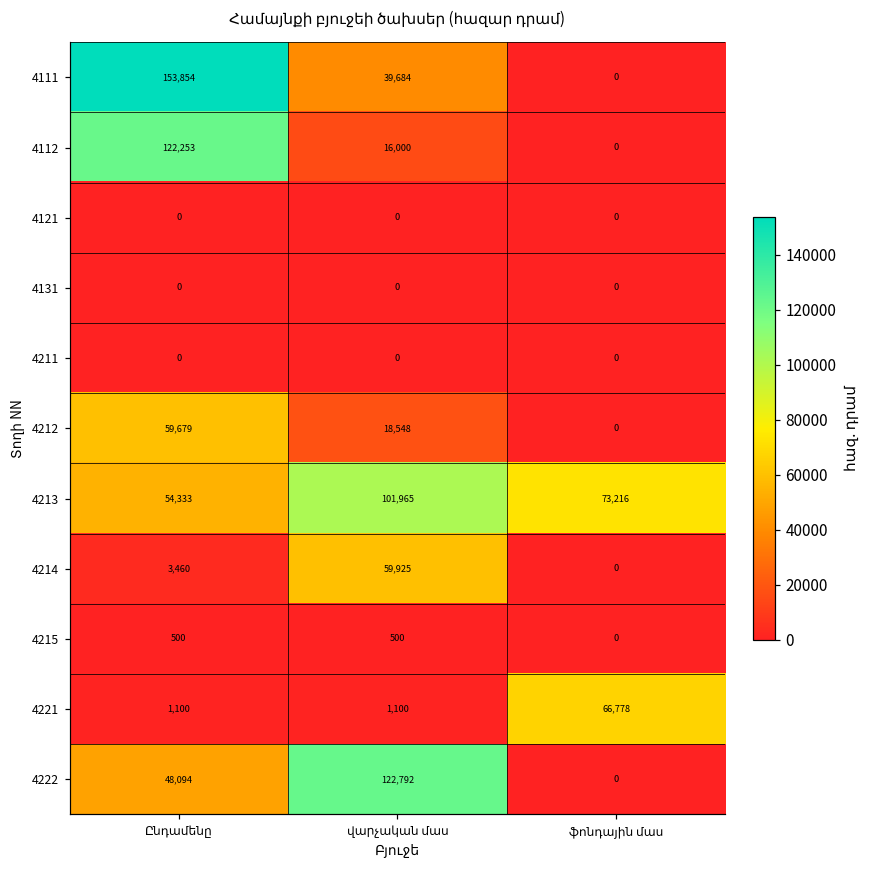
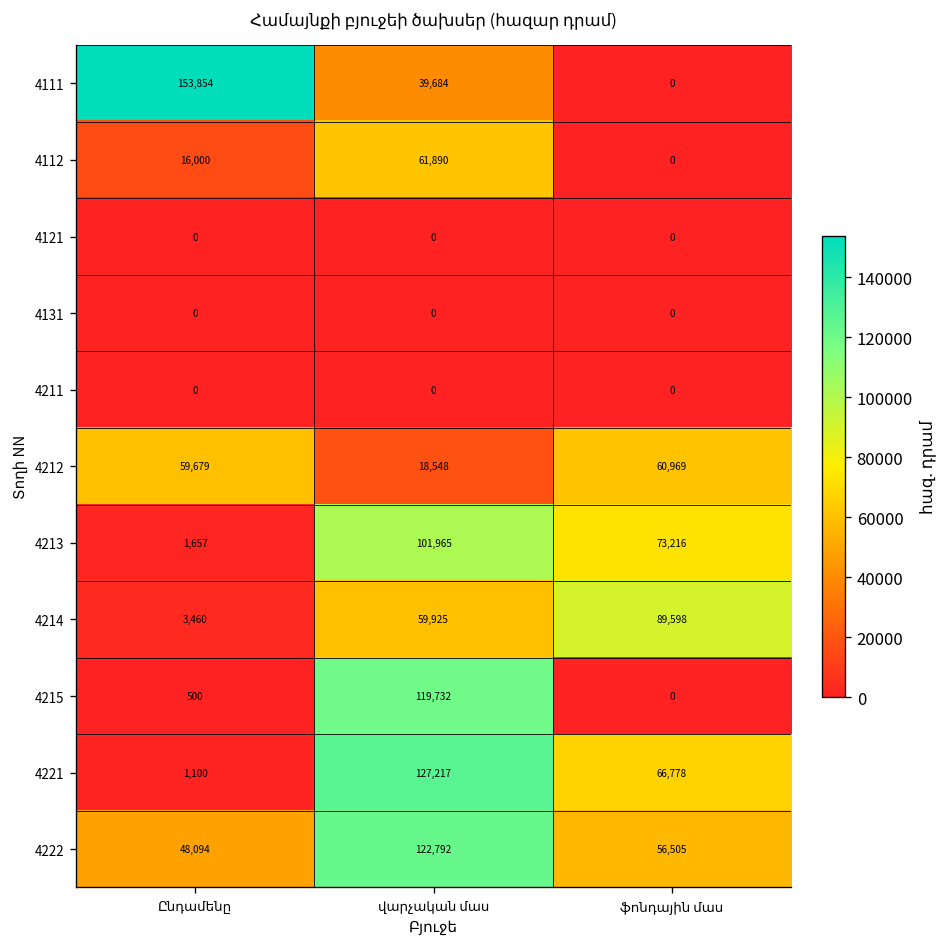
4112, Ընդամենը: 122,253 -> 16,000
4112, վարչական մաս: 16,000 -> 61,890
4212, ֆոնդային մաս: 0 -> 60,969
4213, Ընդամենը: 54,333 -> 1,657
4214, ֆոնդային մաս: 0 -> 89,598
4215, վարչական մաս: 500 -> 119,732
4221, վարչական մաս: 1,100 -> 127,217
4222, ֆոնդային մաս: 0 -> 56,505
